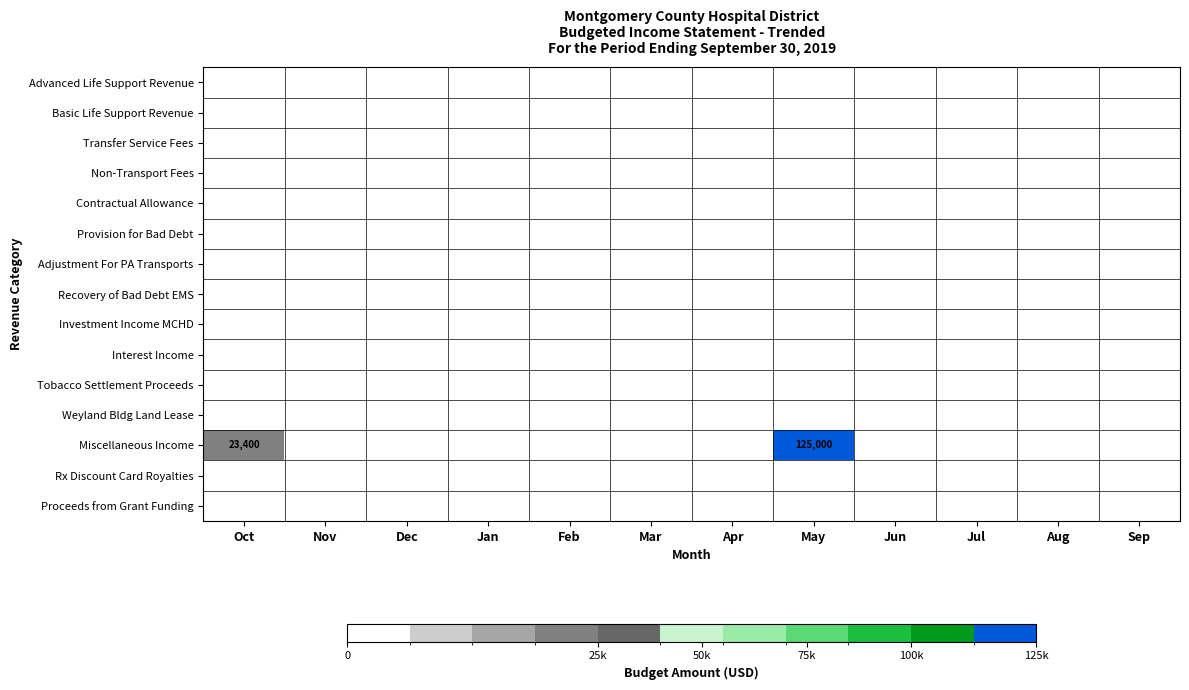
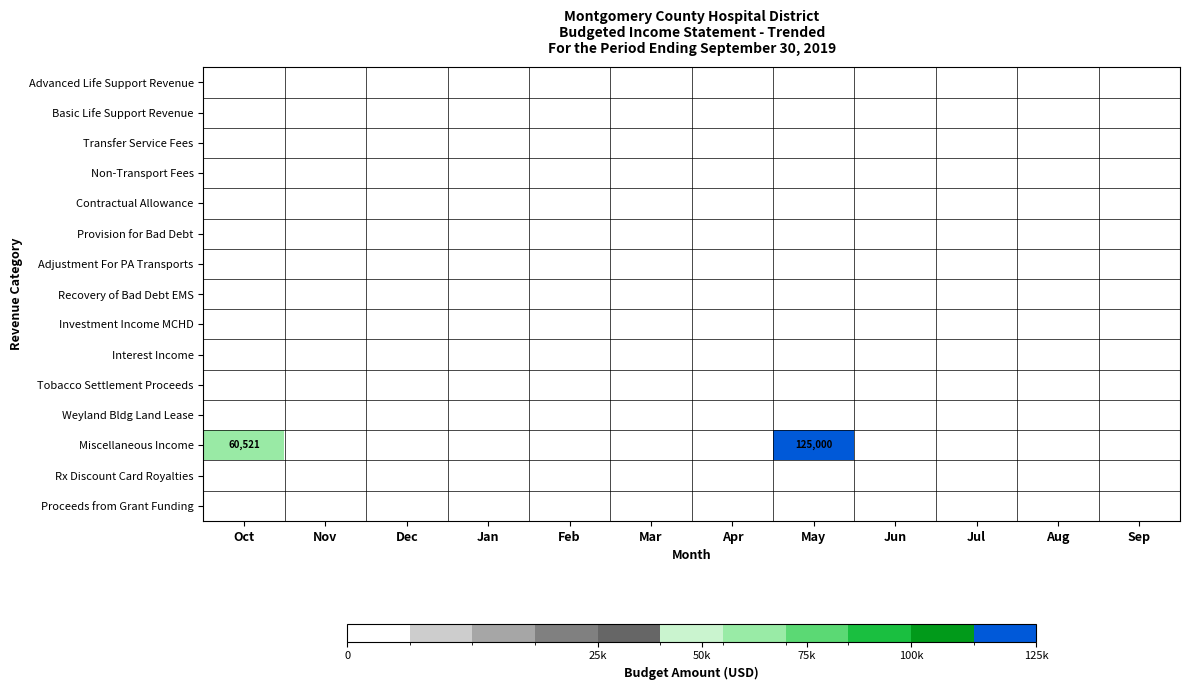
Miscellaneous Income, Oct: 23,400 -> 60,521
